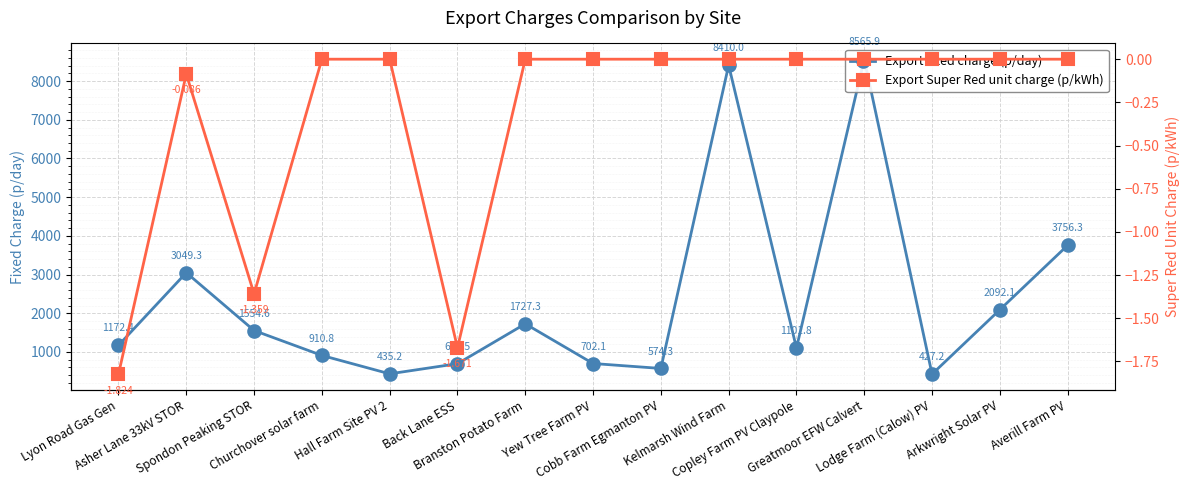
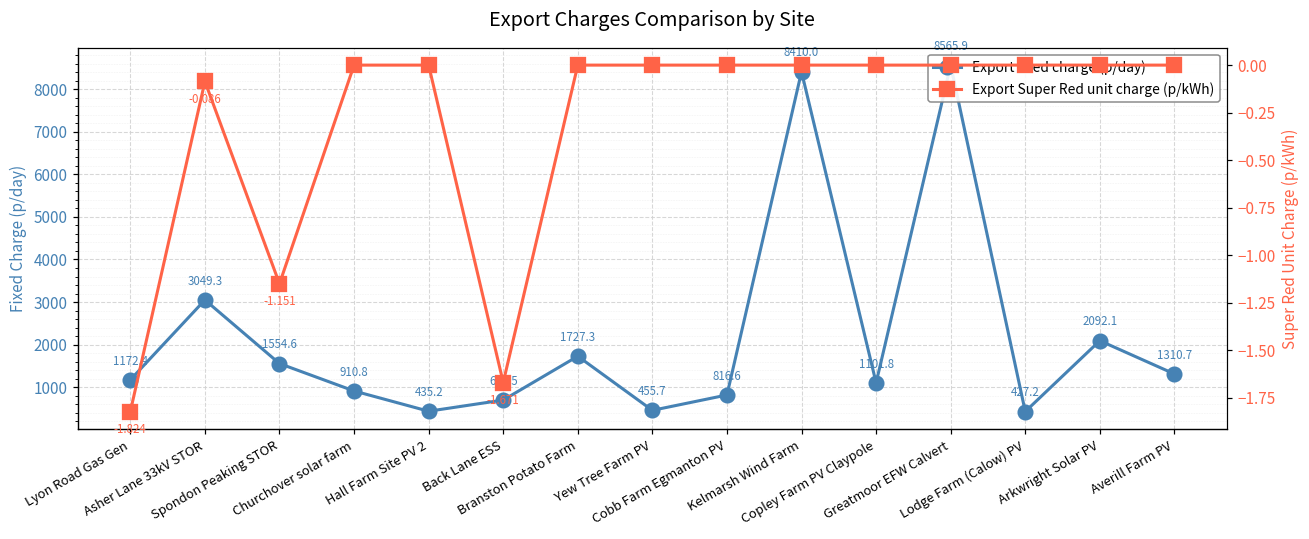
Export fixed charge (p/day), Yew Tree Farm PV: 702.1 -> 455.7
Export fixed charge (p/day), Cobb Farm Egmanton PV: 574.3 -> 816.6
Export fixed charge (p/day), Averill Farm PV: 3756.3 -> 1310.7
Export Super Red unit charge (p/kWh), Spondon Peaking STOR: -1.359 -> -1.151
